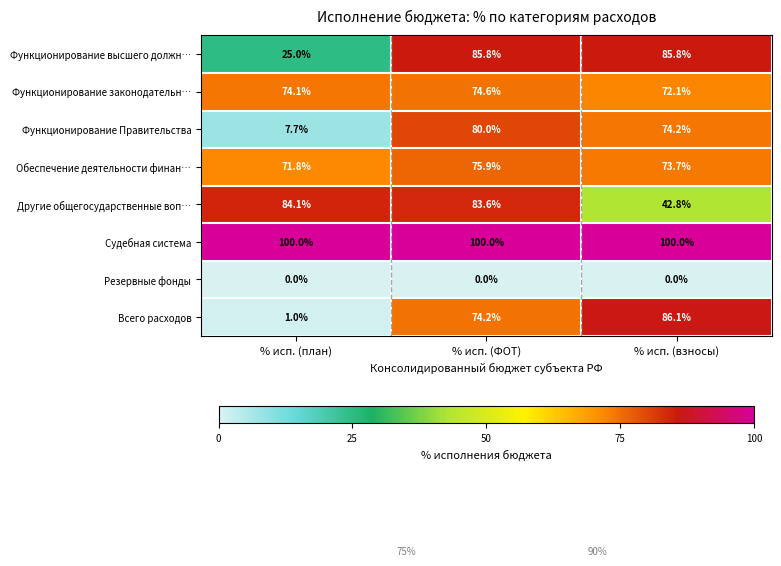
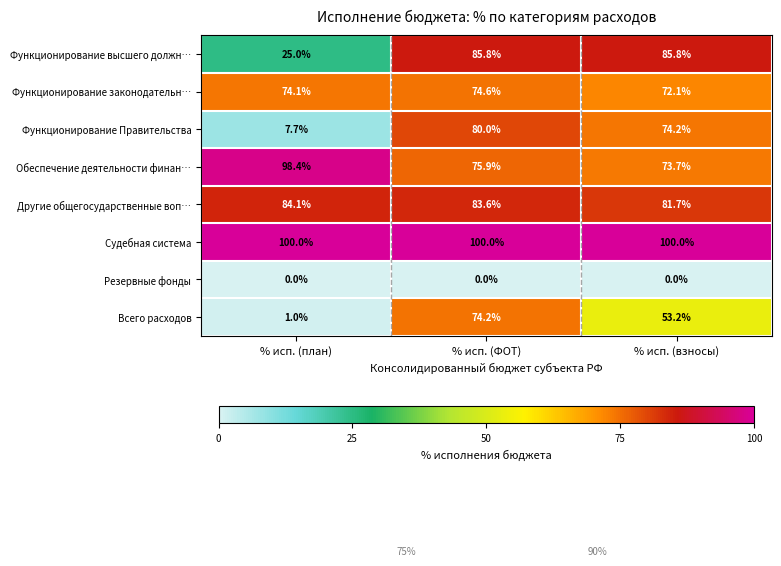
Обеспечение деятельности финан…, % исп. (план): 71.8% -> 98.4%
Другие общегосударственные воп…, % исп. (взносы): 42.8% -> 81.7%
Всего расходов, % исп. (взносы): 86.1% -> 53.2%
